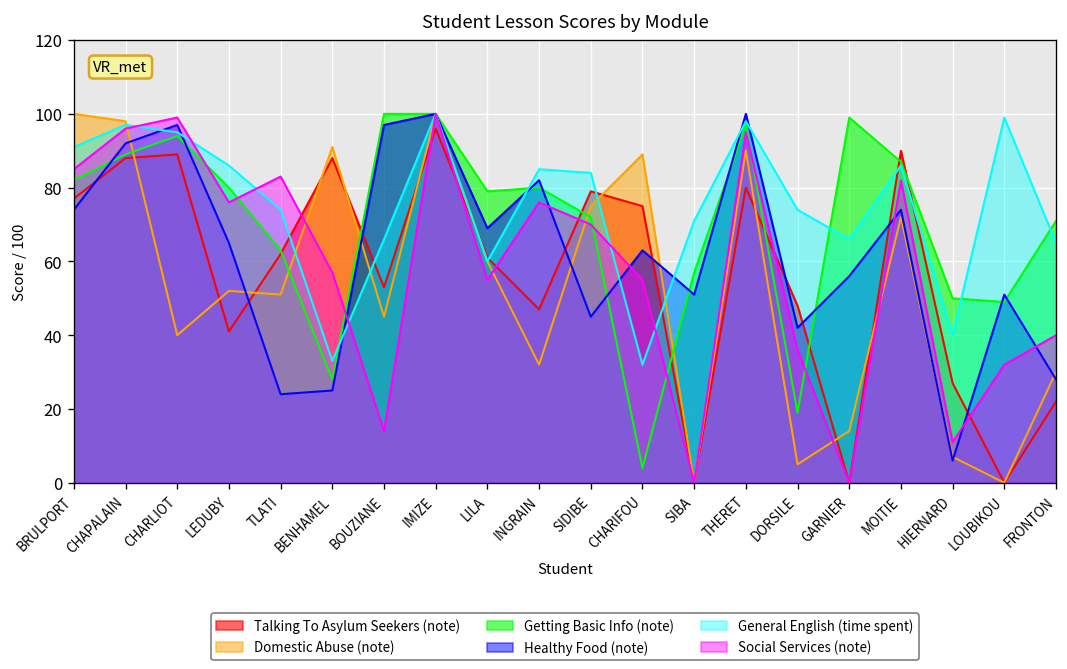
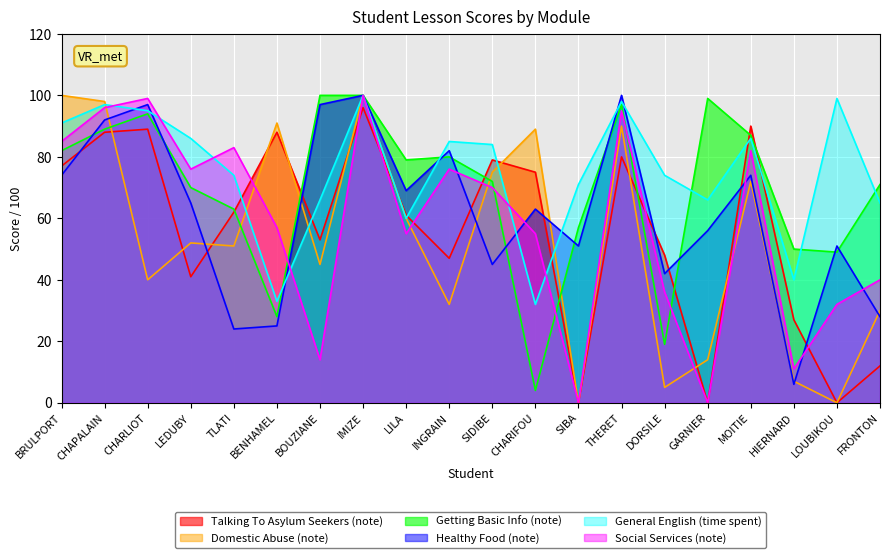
Getting Basic Info (note), LEDUBY: 80 -> 70
Talking To Asylum Seekers (note), FRONTON: 22 -> 12
